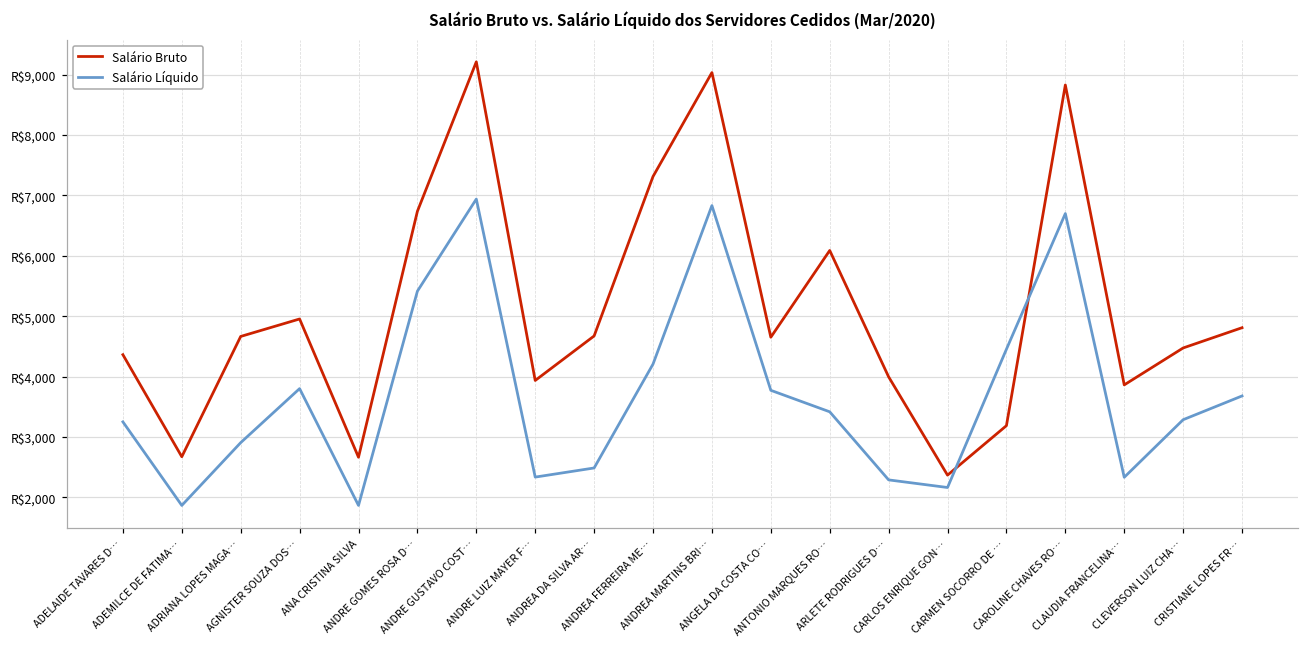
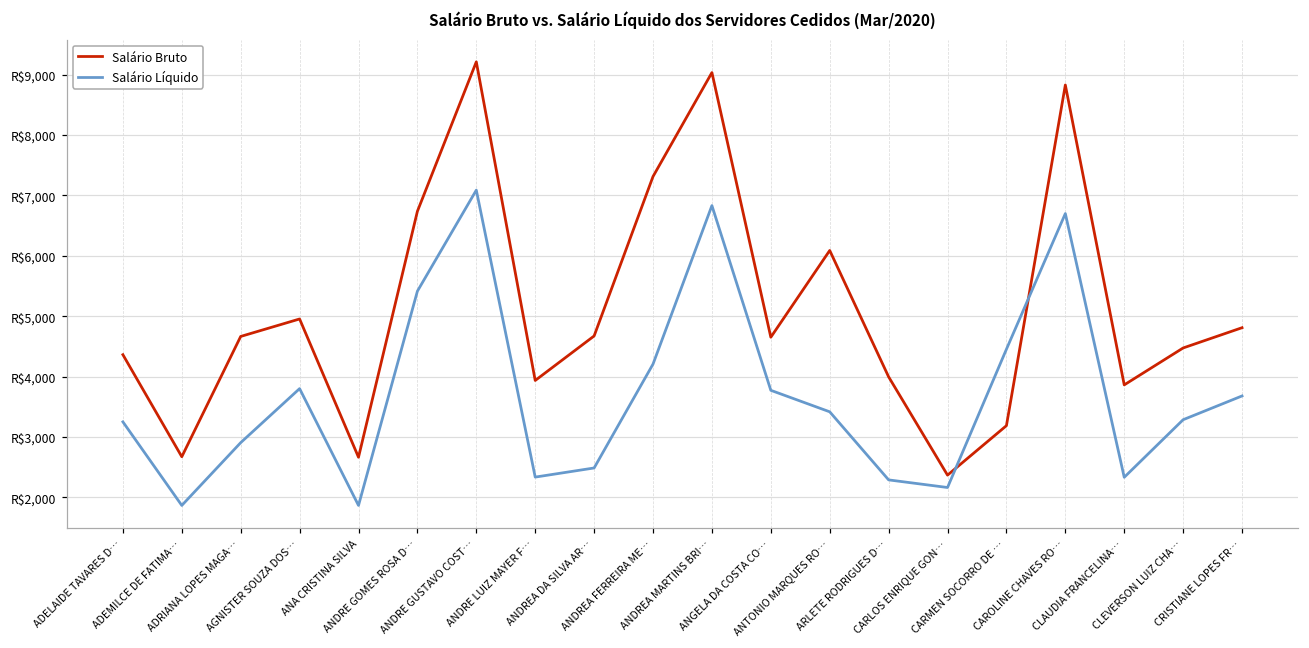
Salário Líquido, ANDRE GUSTAVO COST…: R$6,900 -> R$7,100
